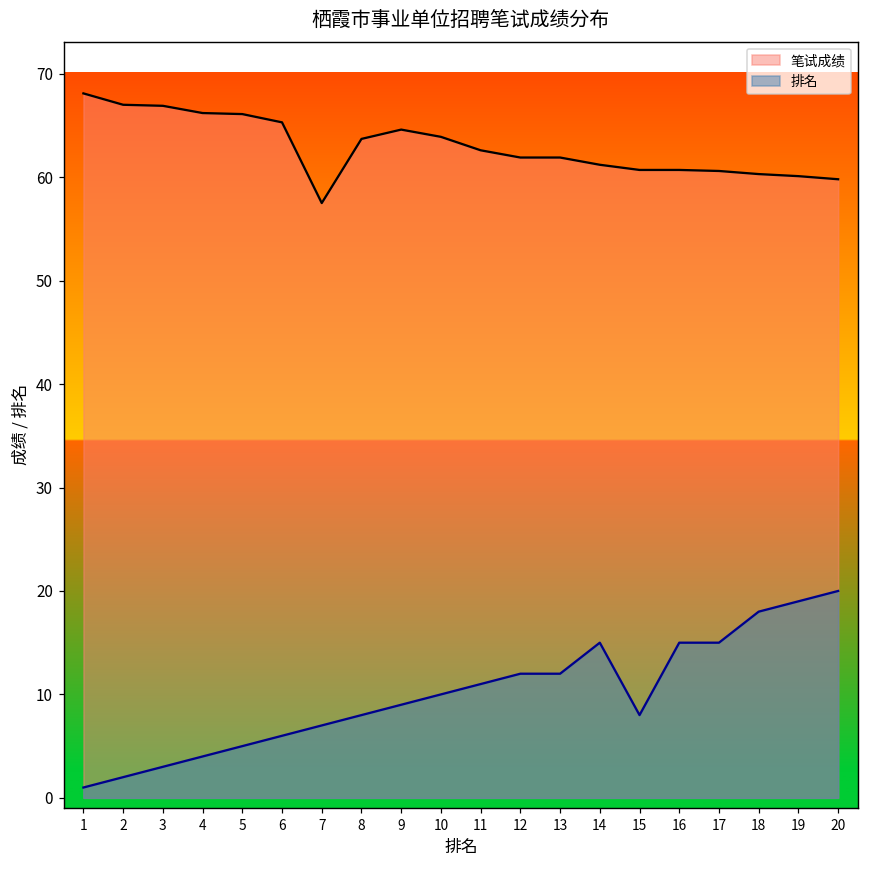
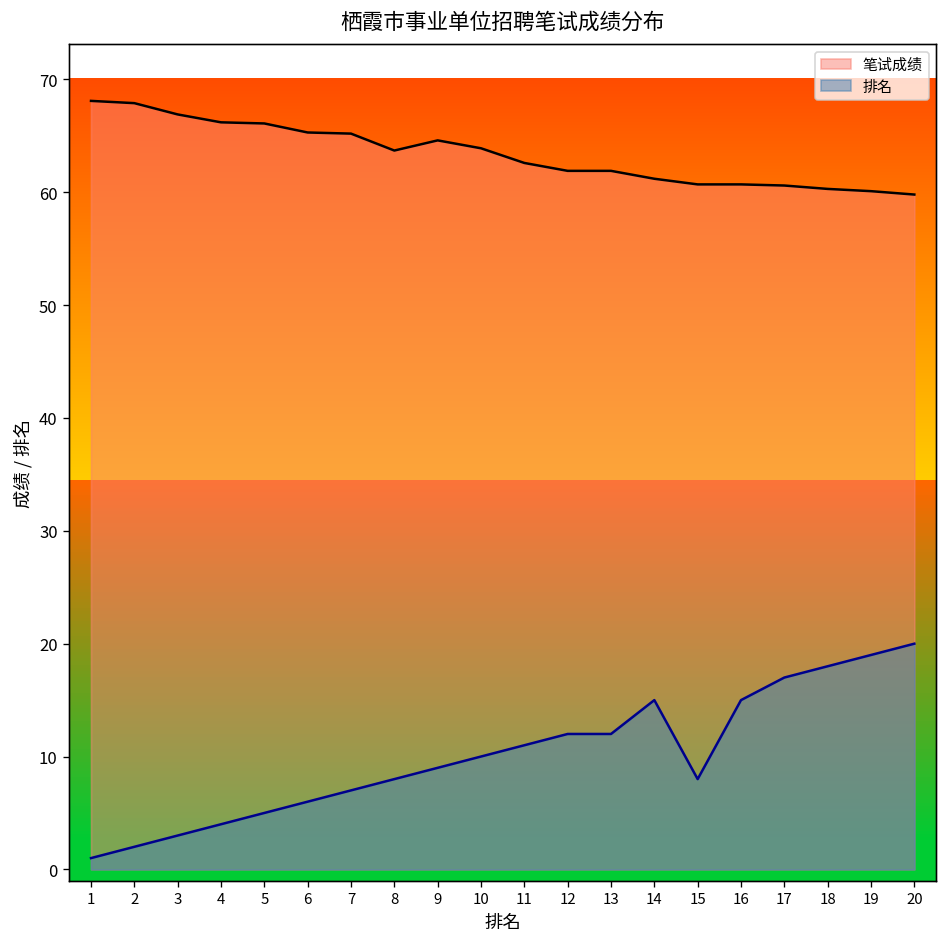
笔试成绩, 2: 67 -> 68
笔试成绩, 7: 58 -> 65
排名, 17: 15 -> 17
